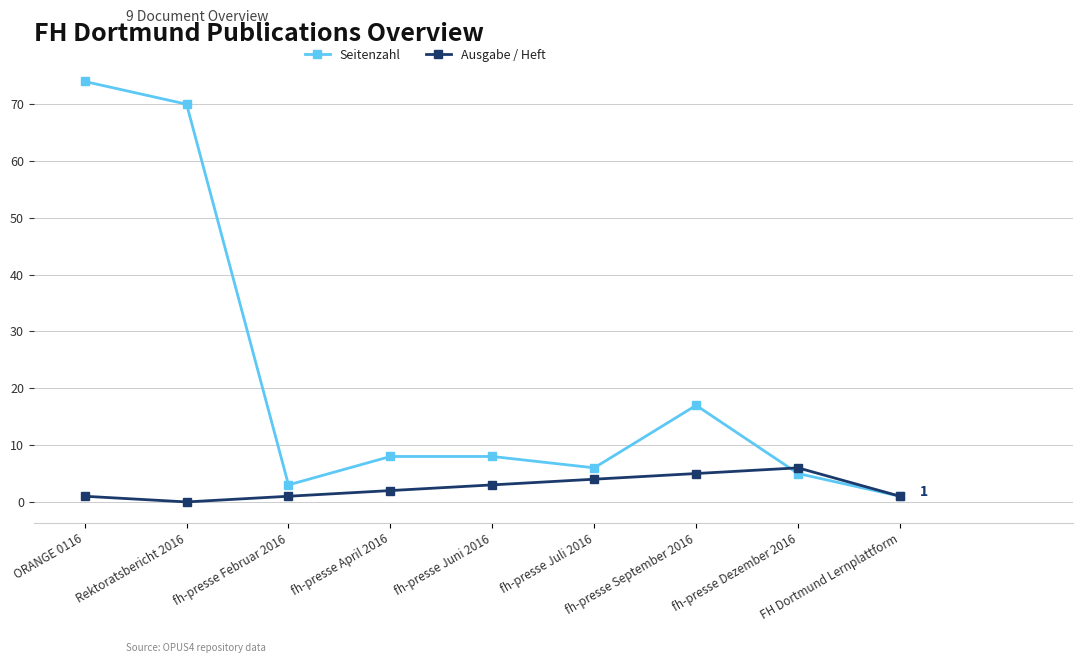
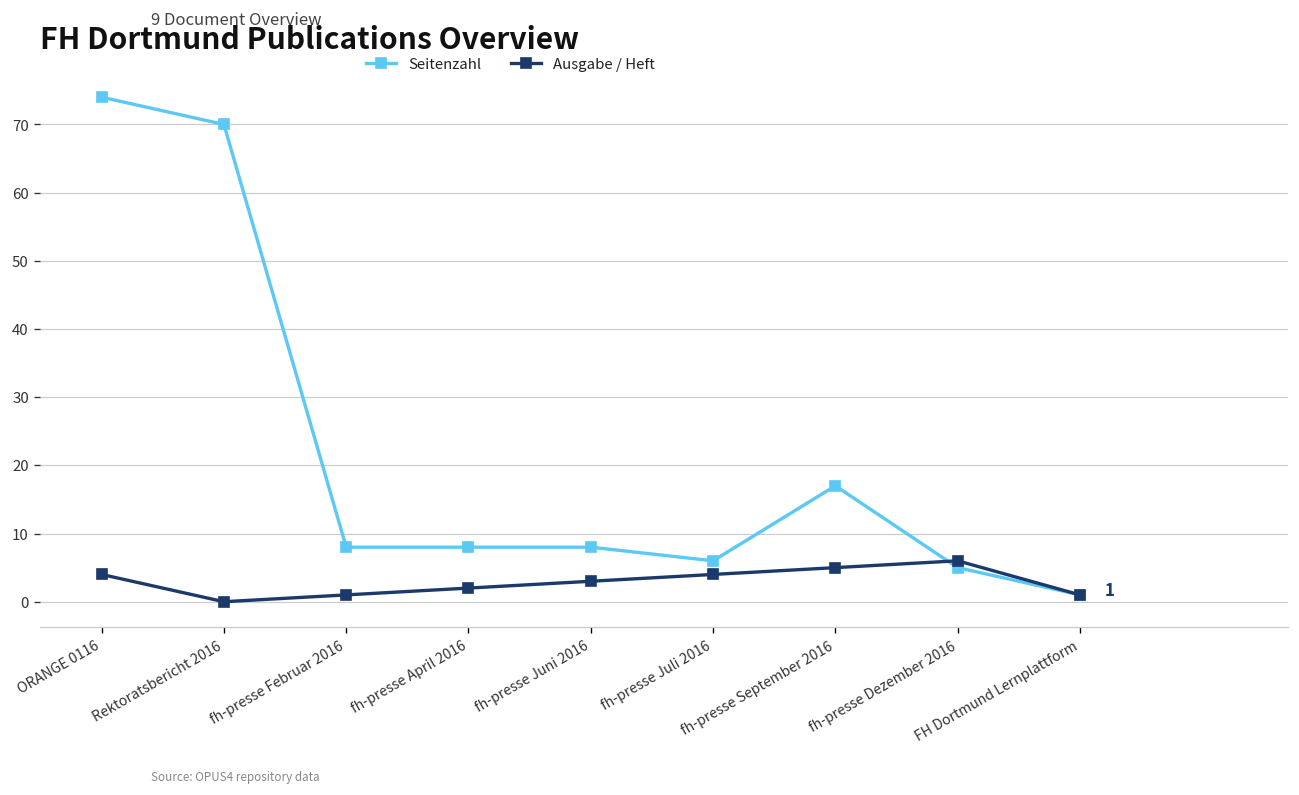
Ausgabe / Heft, ORANGE 0116: 1 -> 4
Seitenzahl, fh-presse Februar 2016: 3 -> 8
